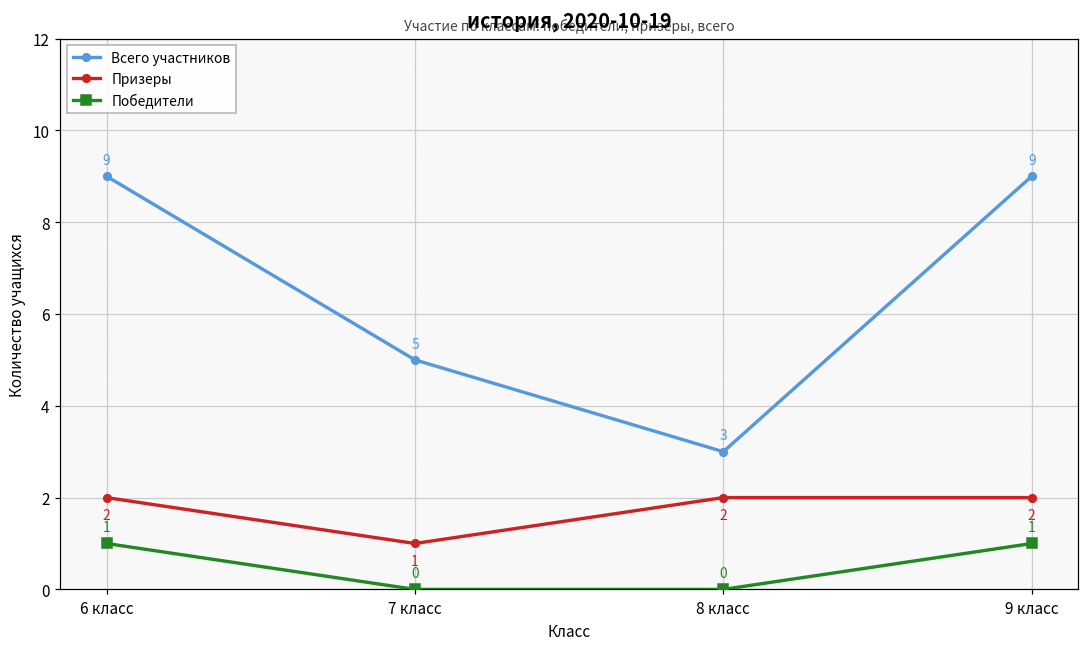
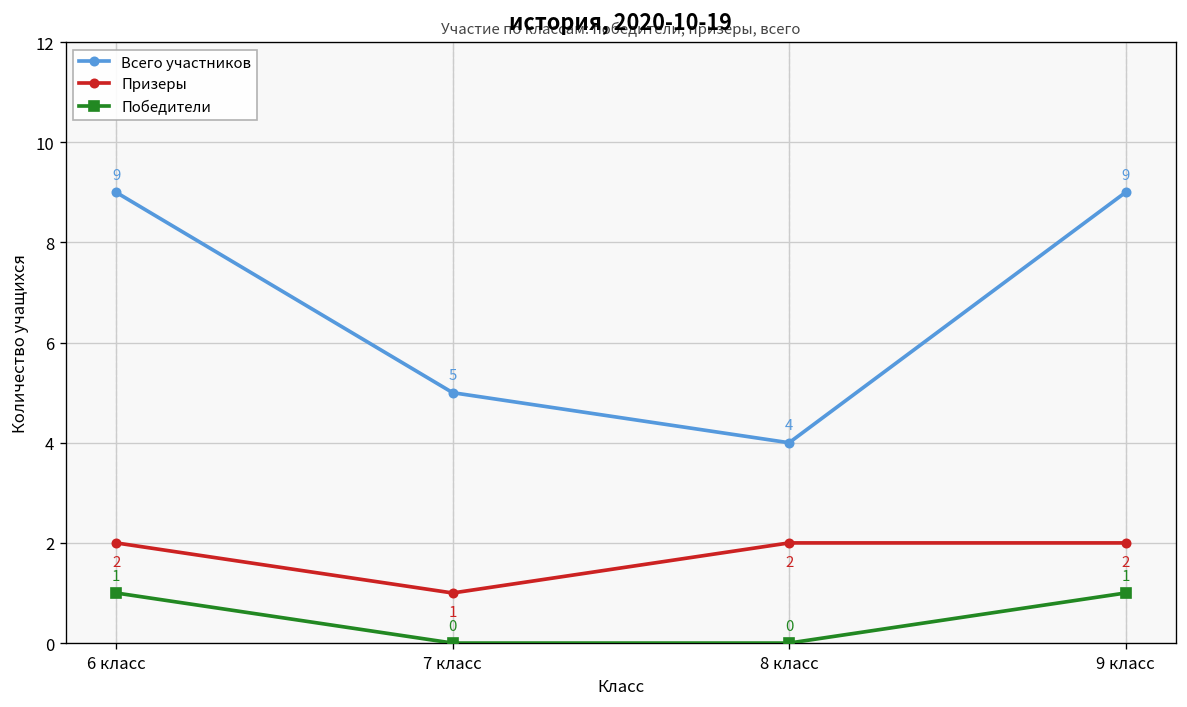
Всего участников, 8 класс: 3 -> 4
